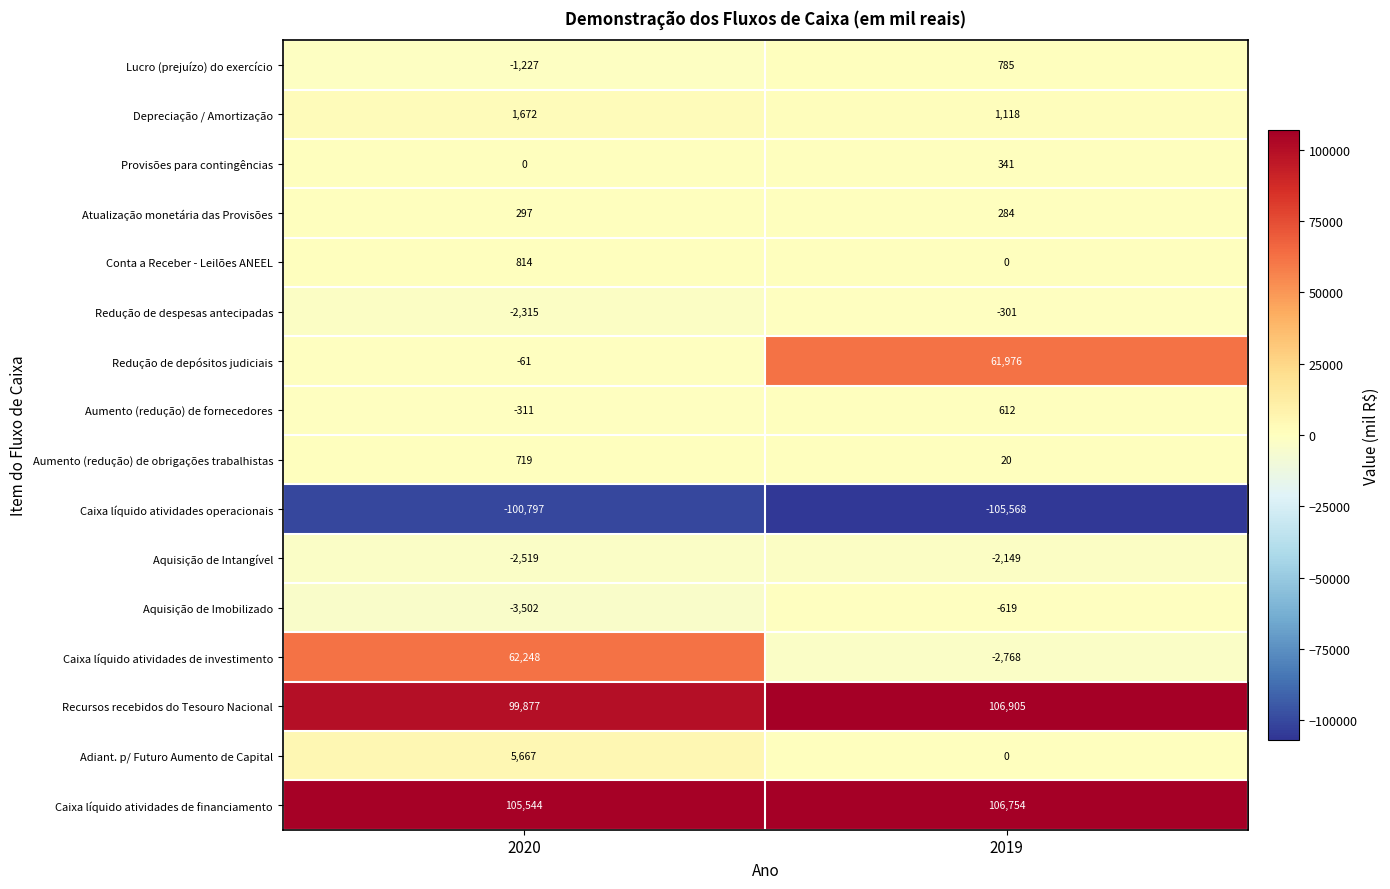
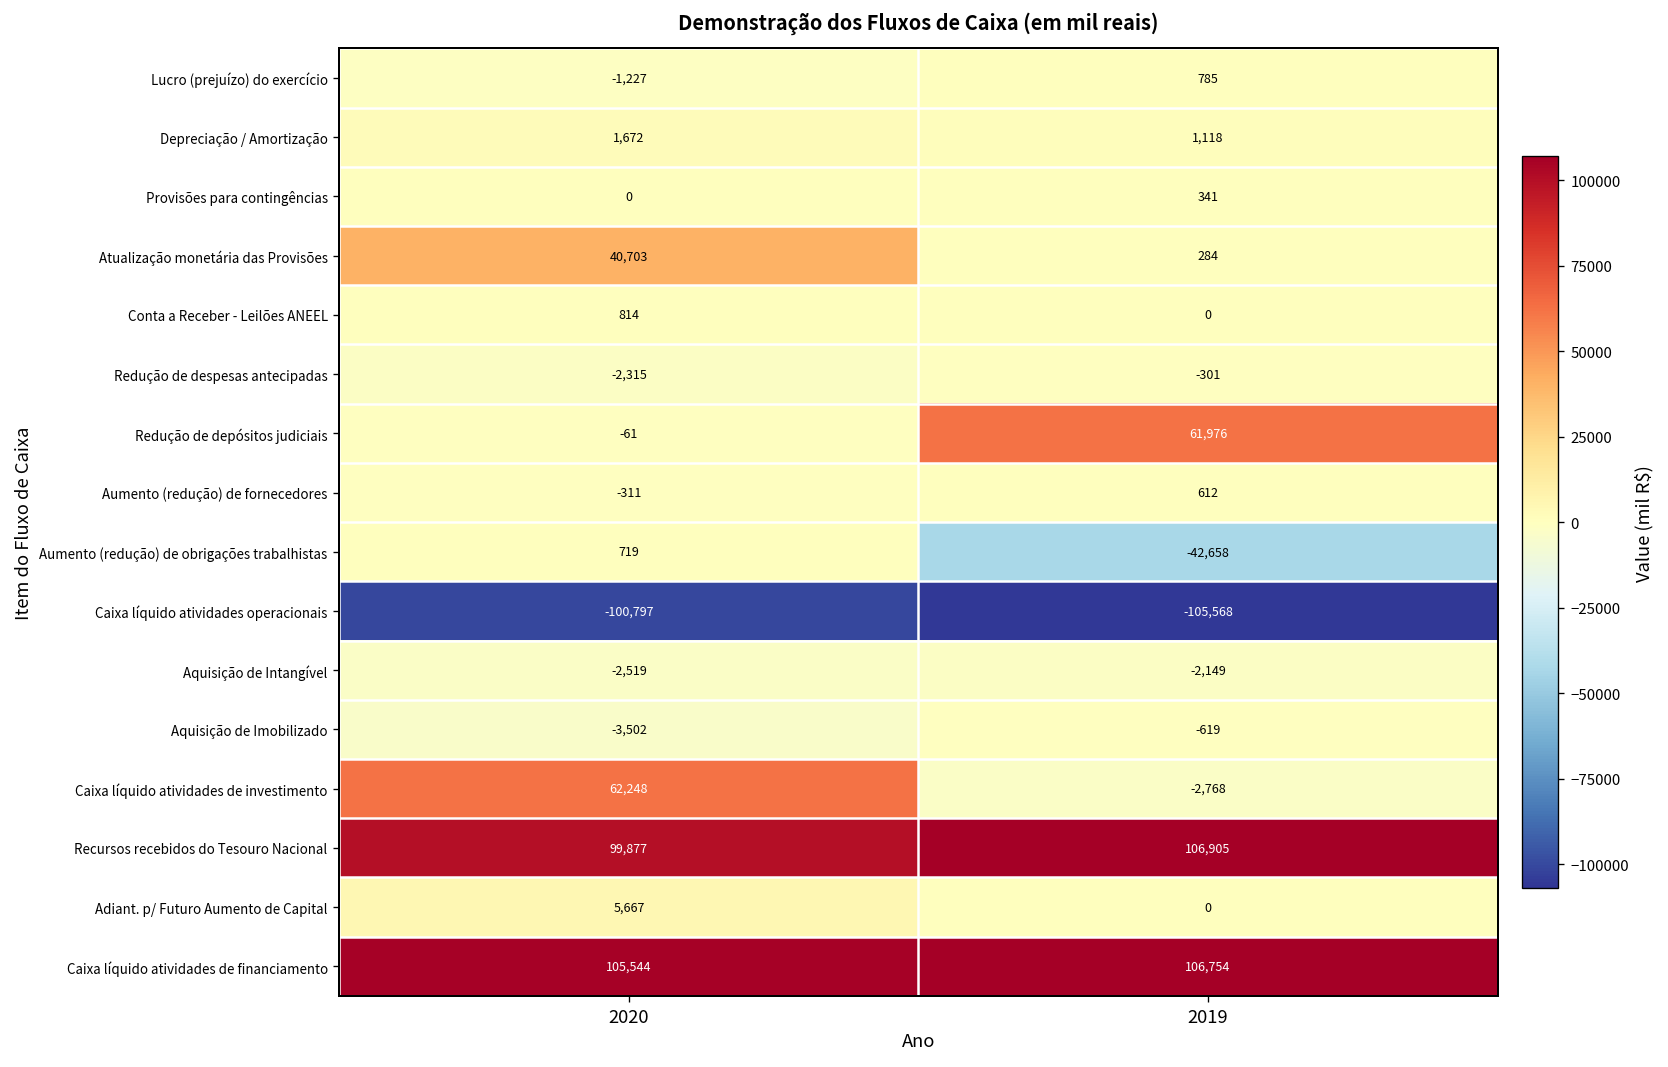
Atualização monetária das Provisões, 2020: 297 -> 40,703
Aumento (redução) de obrigações trabalhistas, 2019: 20 -> -42,658
